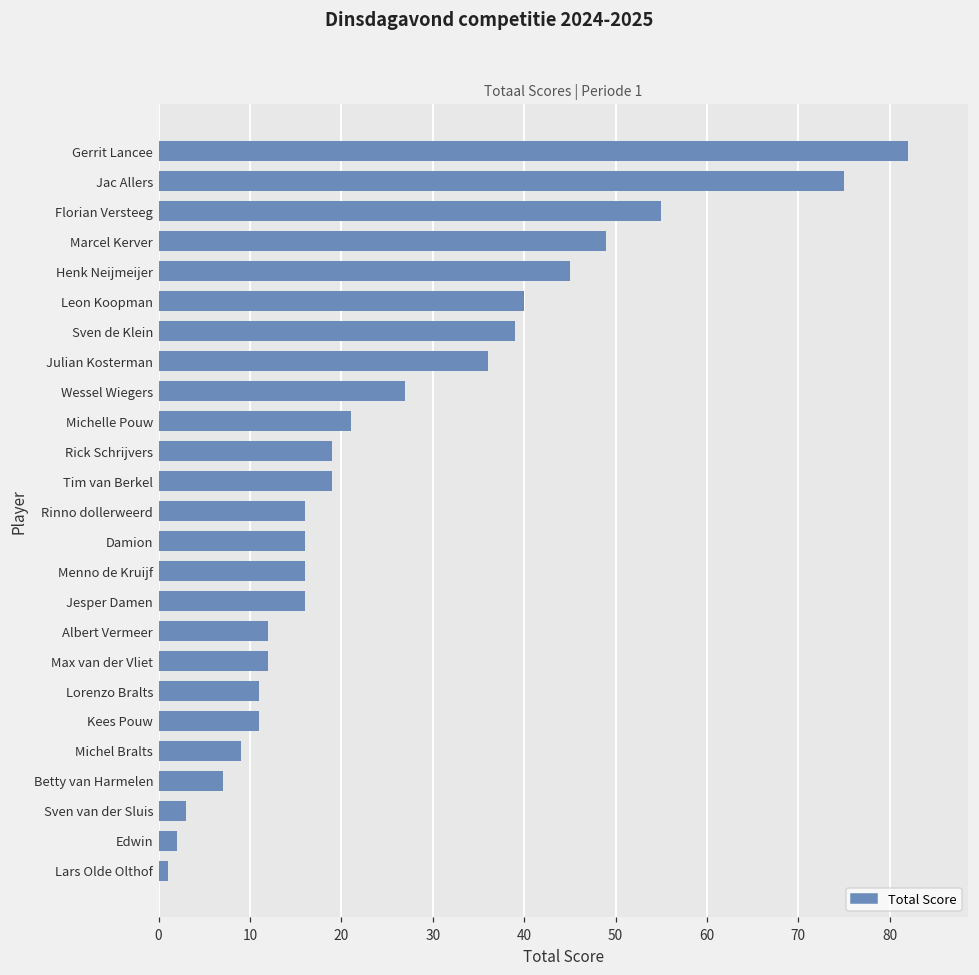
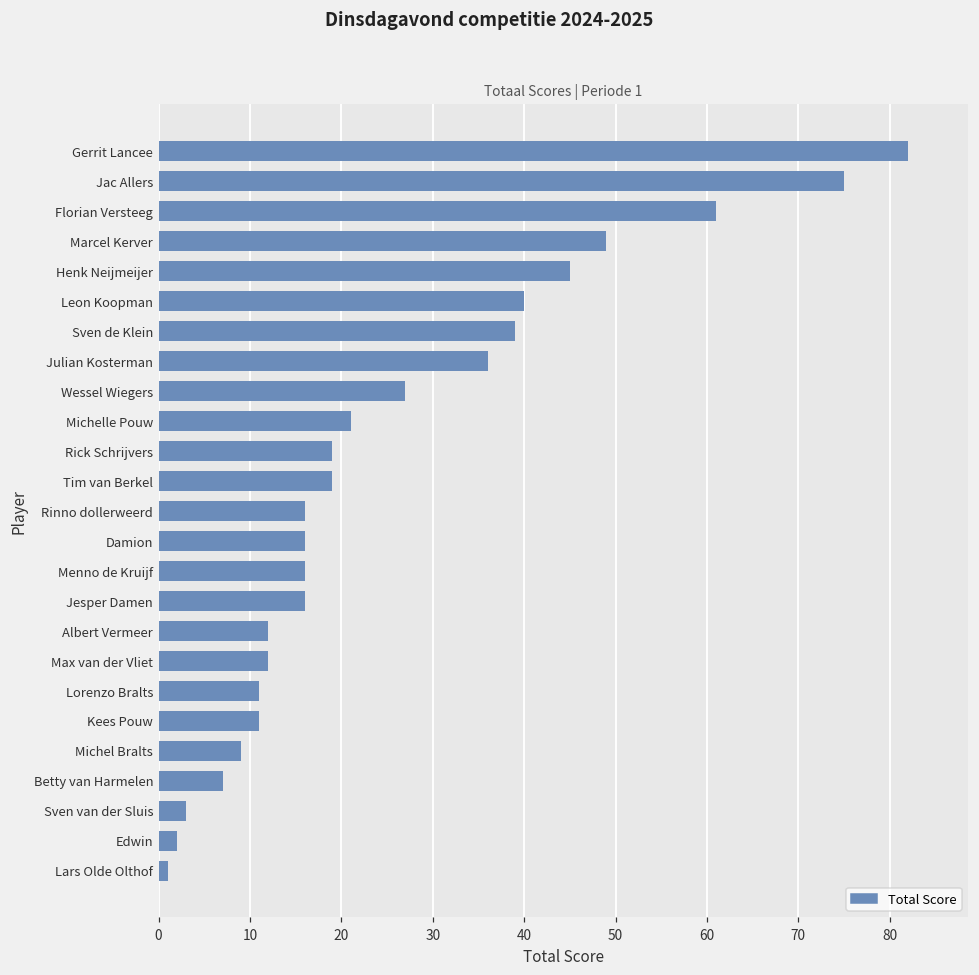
Florian Versteeg: 55 -> 61
